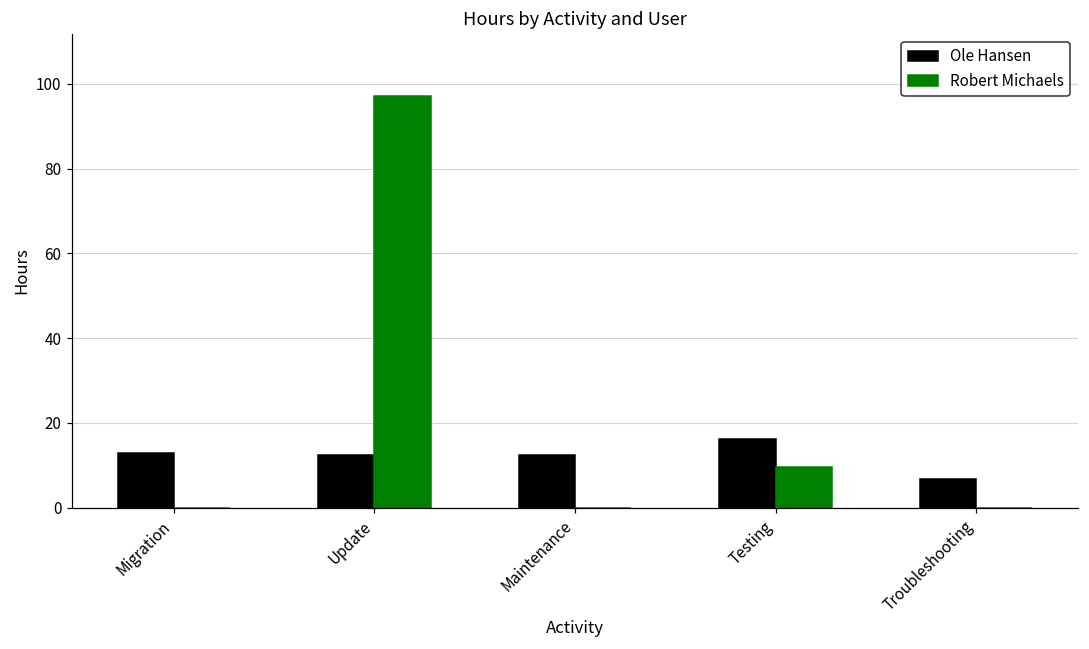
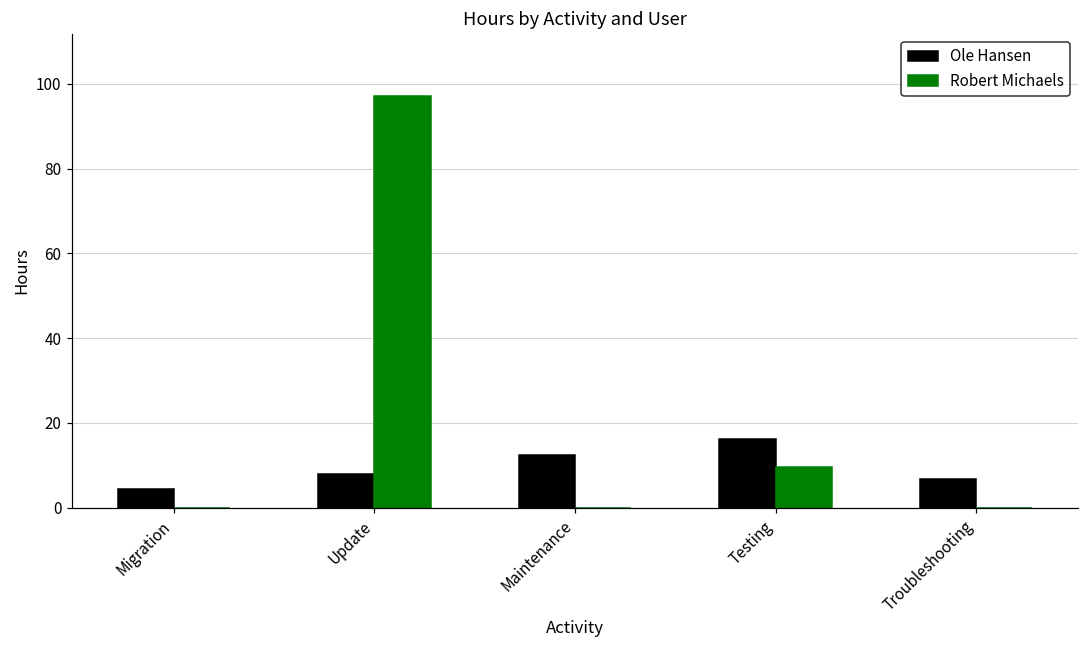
Ole Hansen, Migration: 13 -> 4
Ole Hansen, Update: 13 -> 8
